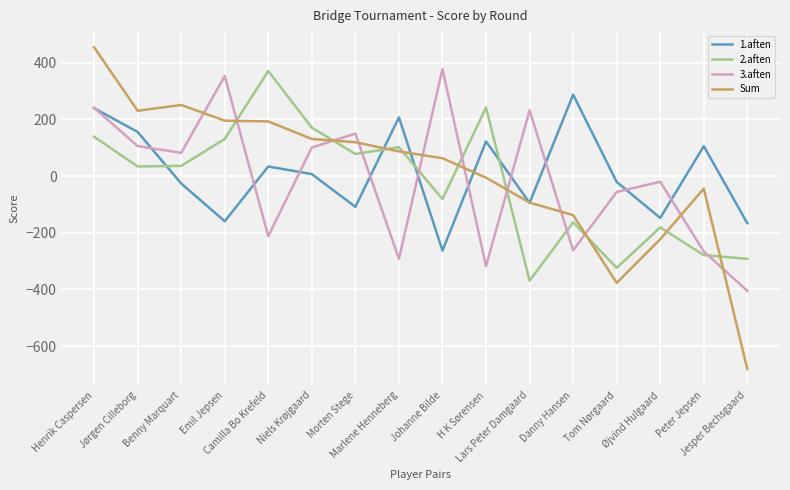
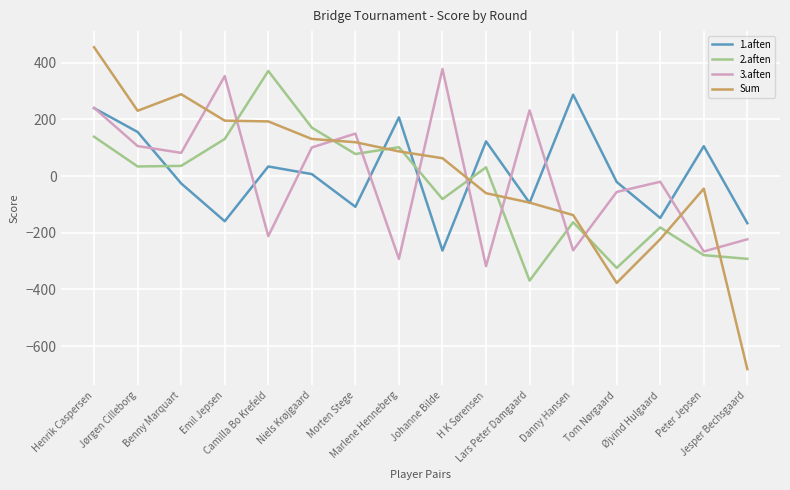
Sum, Benny Marquart: 250 -> 290
2.aften, H K Sørensen: 240 -> 30
Sum, H K Sørensen: -10 -> -60
3.aften, Jesper Bechsgaard: -410 -> -220
